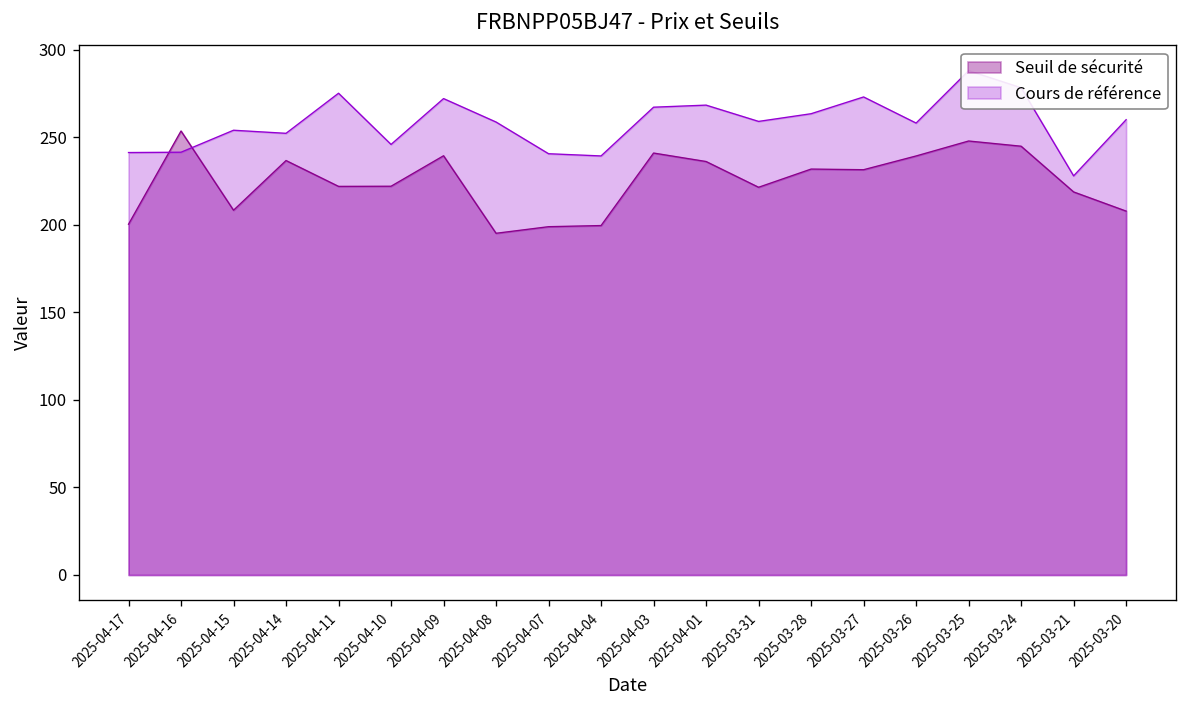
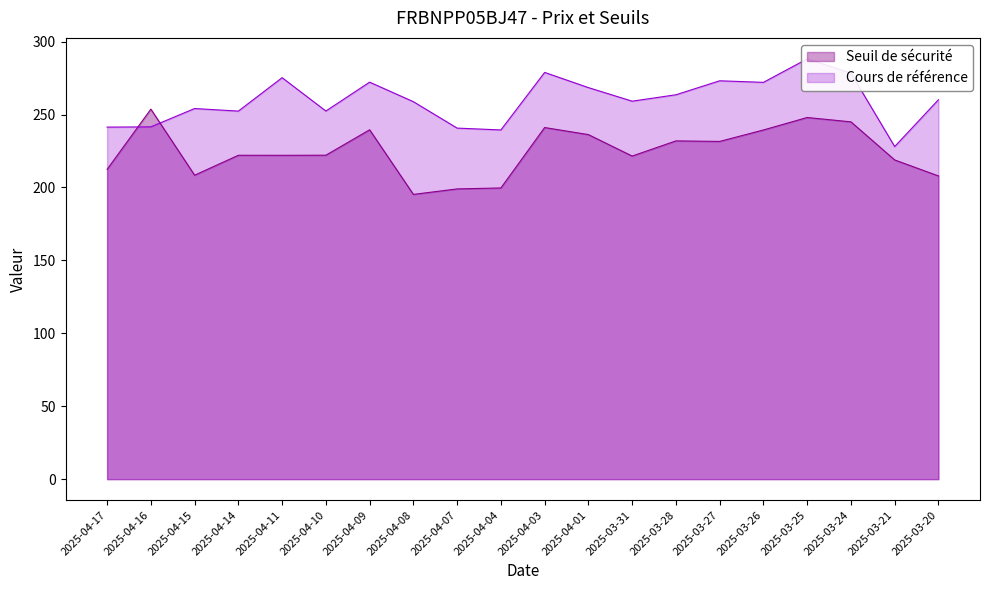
Seuil de sécurité, 2025-04-17: 200 -> 212
Seuil de sécurité, 2025-04-14: 237 -> 222
Cours de référence, 2025-04-10: 246 -> 252
Cours de référence, 2025-04-03: 267 -> 279
Cours de référence, 2025-03-26: 258 -> 272
